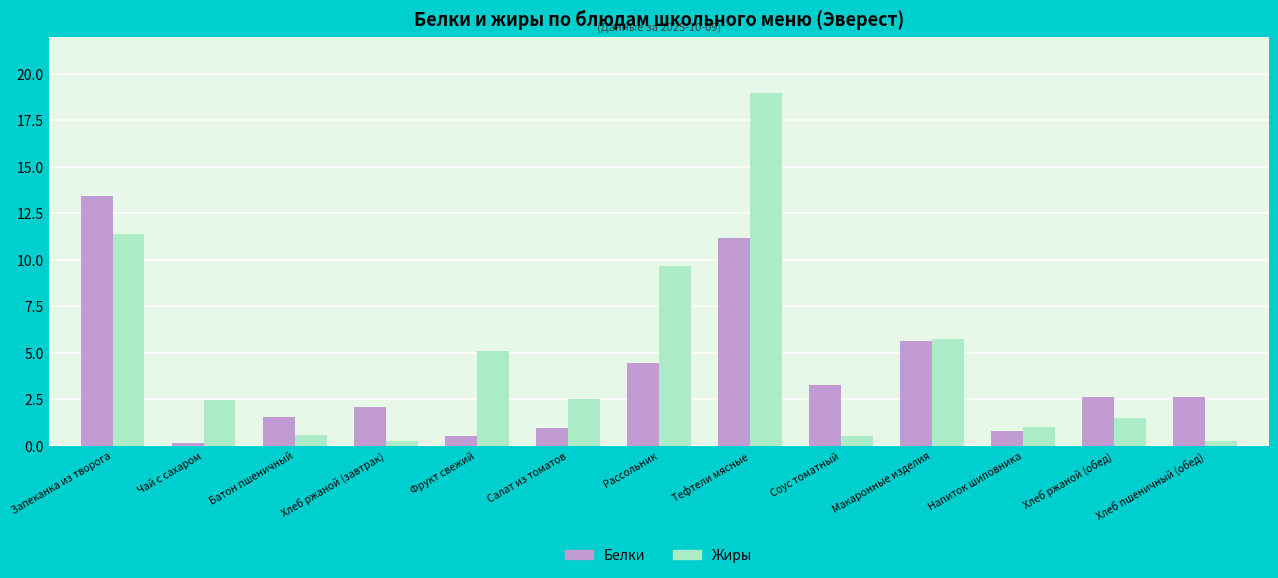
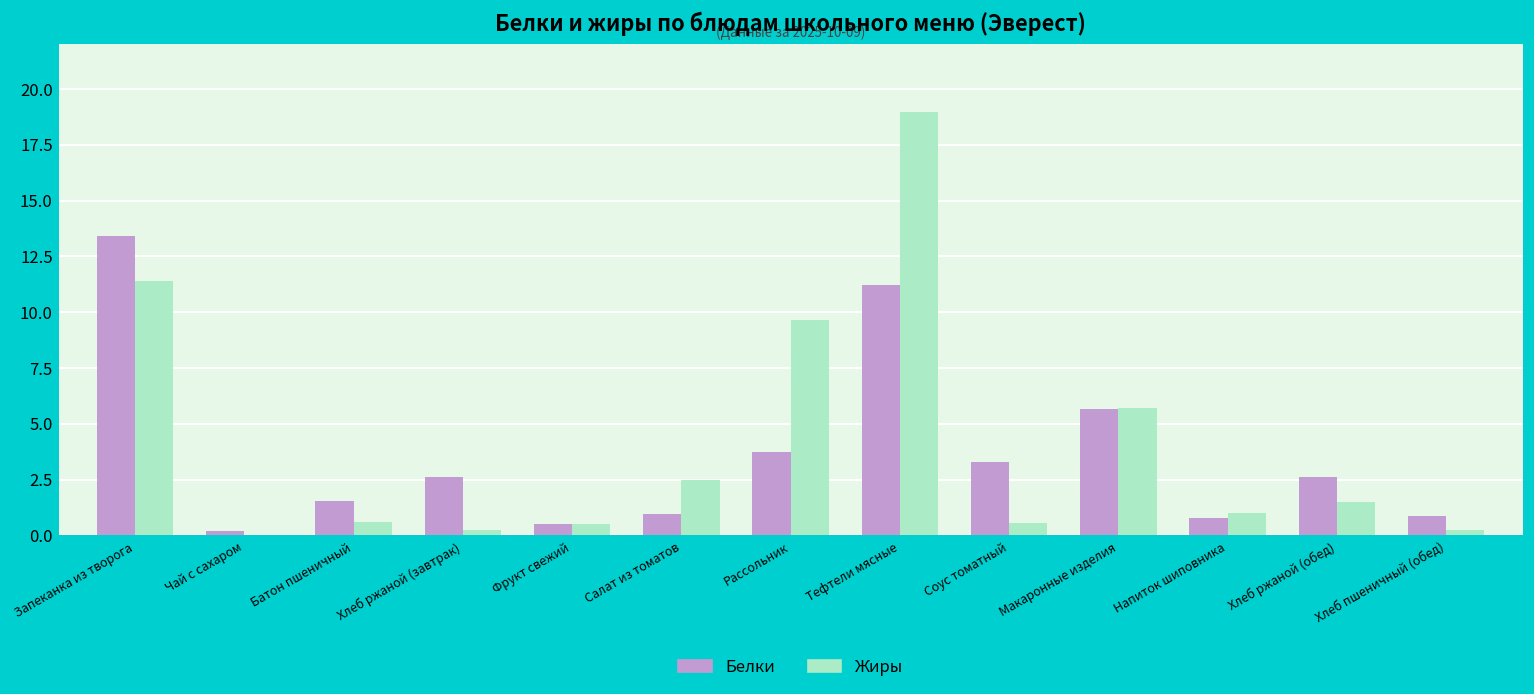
Жиры, Чай с сахаром: 2.5 -> 0.0
Белки, Хлеб ржаной (завтрак): 2.1 -> 2.6
Жиры, Фрукт свежий: 5.1 -> 0.5
Белки, Рассольник: 4.4 -> 3.7
Белки, Хлеб пшеничный (обед): 2.6 -> 0.9
